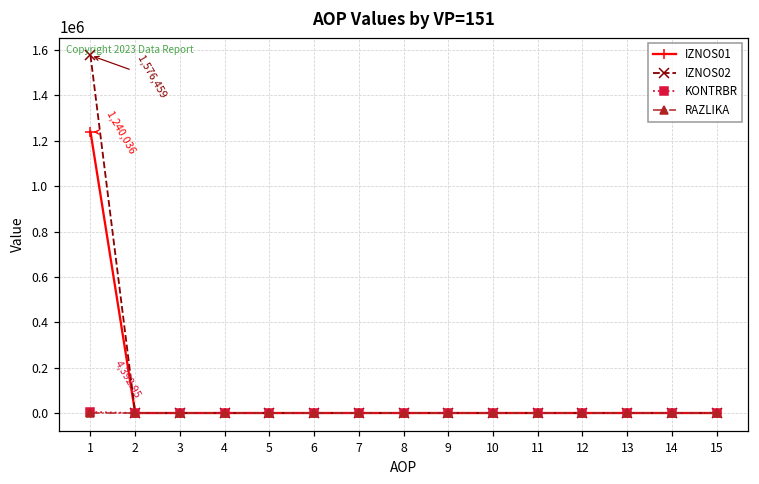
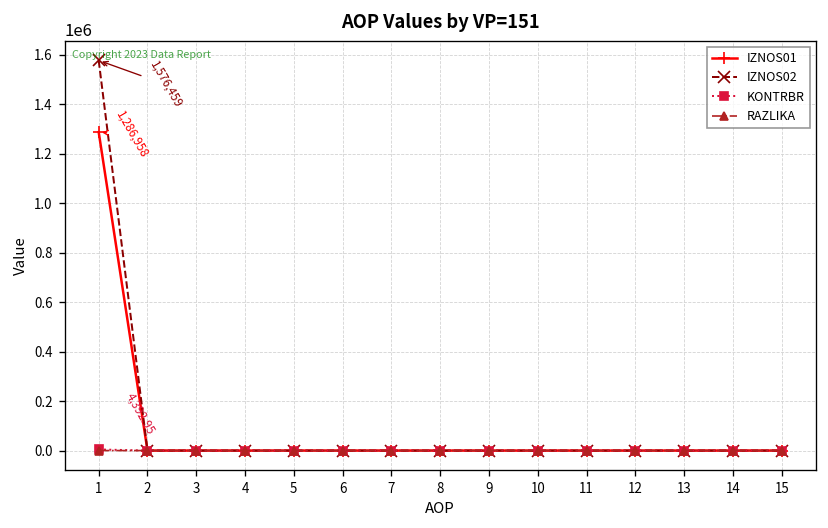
IZNOS01, 1: 1,240,036 -> 1,286,958
